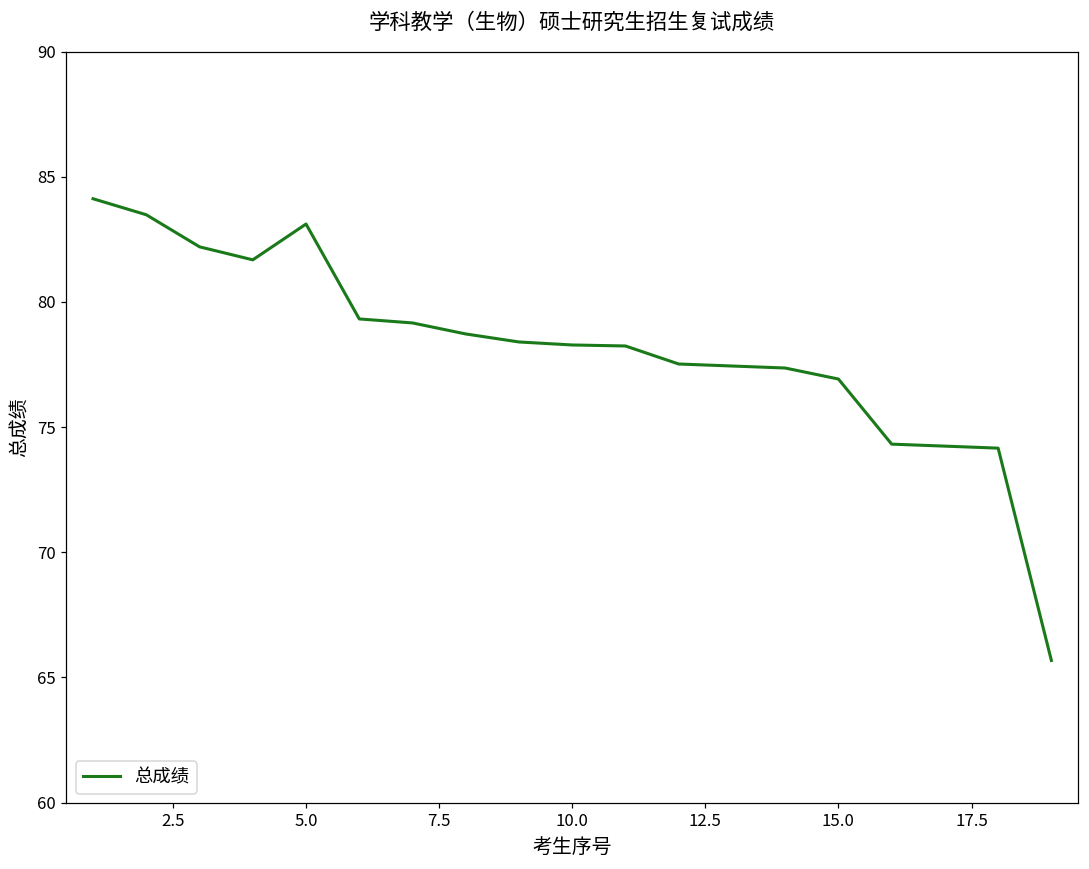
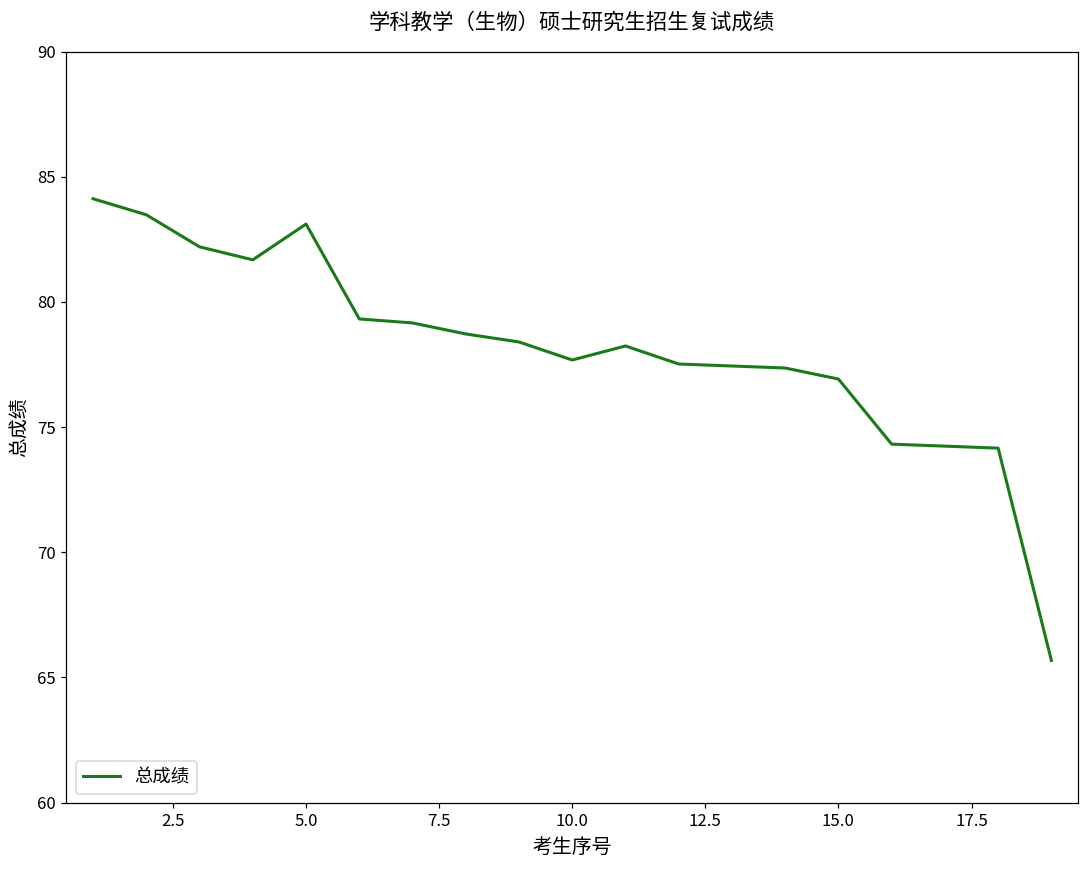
10.0: 78.3 -> 77.7
